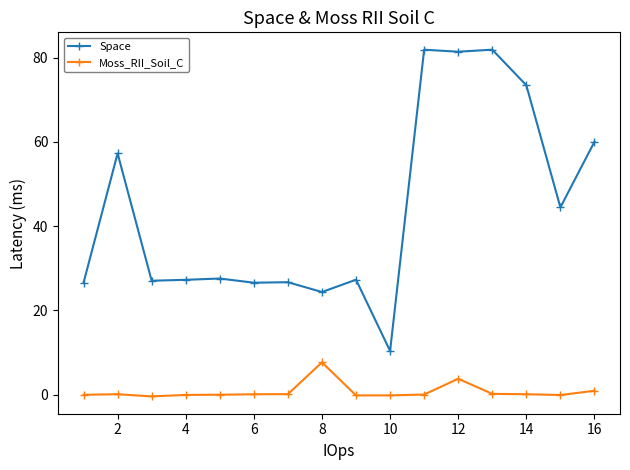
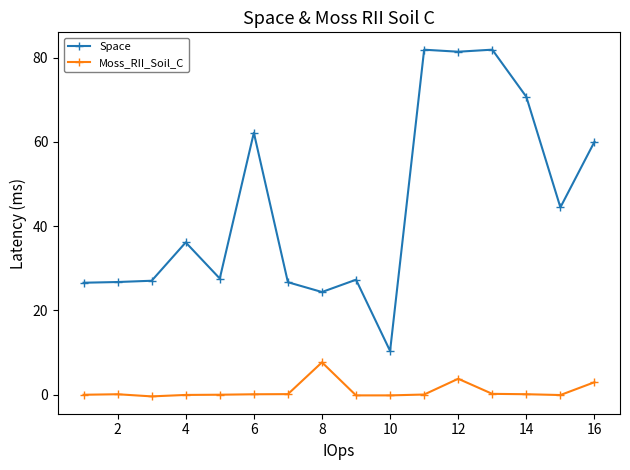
Space, 2: 57 -> 27
Space, 4: 27 -> 36
Space, 6: 27 -> 62
Space, 14: 73 -> 71
Moss_RII_Soil_C, 16: 1 -> 3
